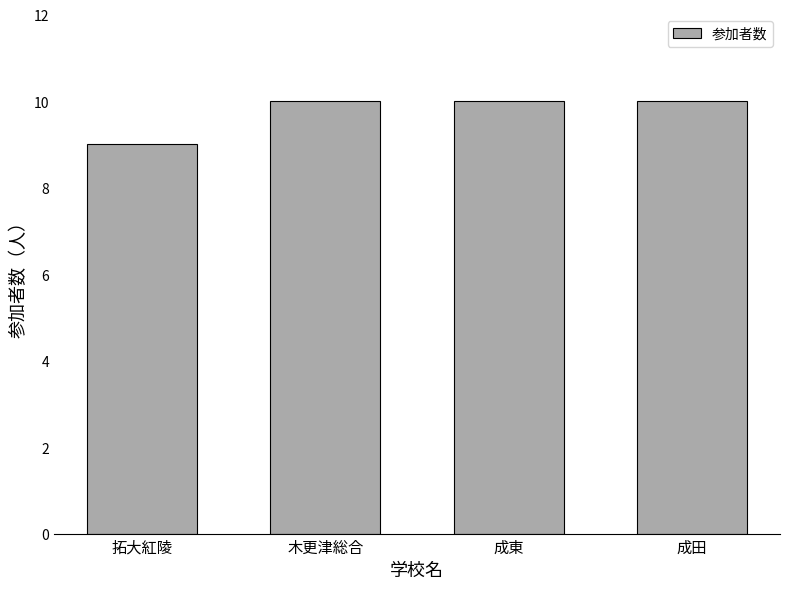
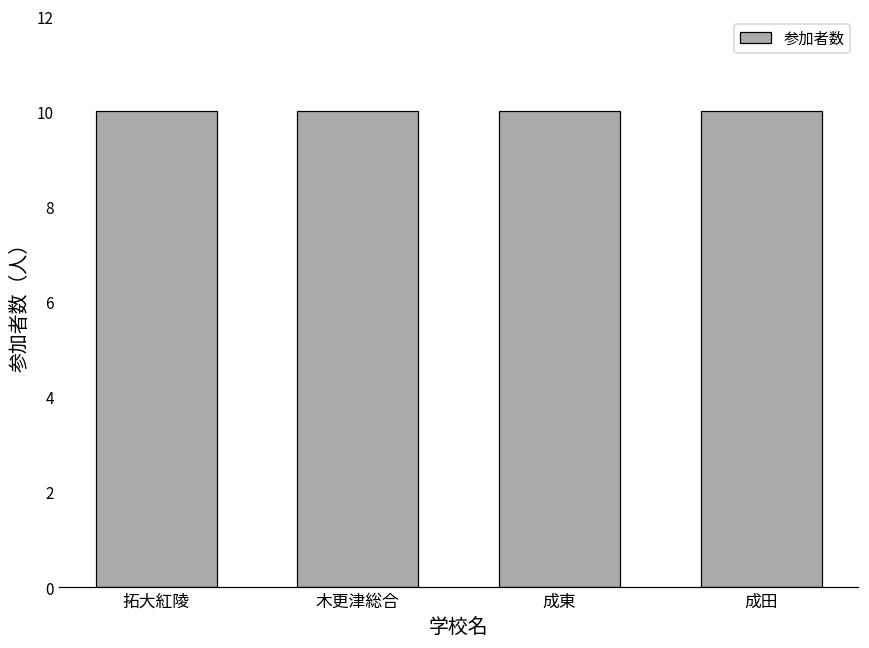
拓大紅陵: 9 -> 10
